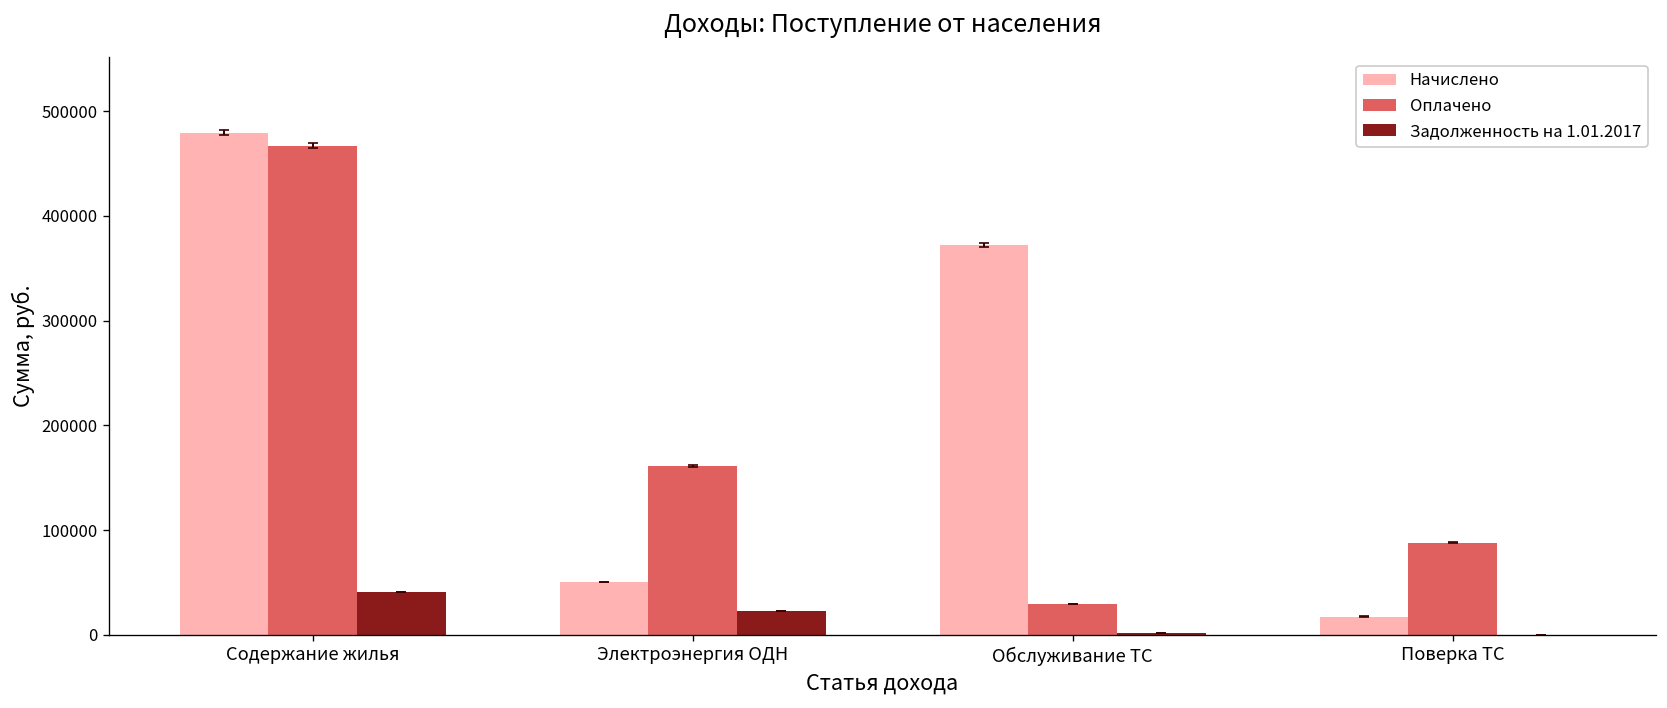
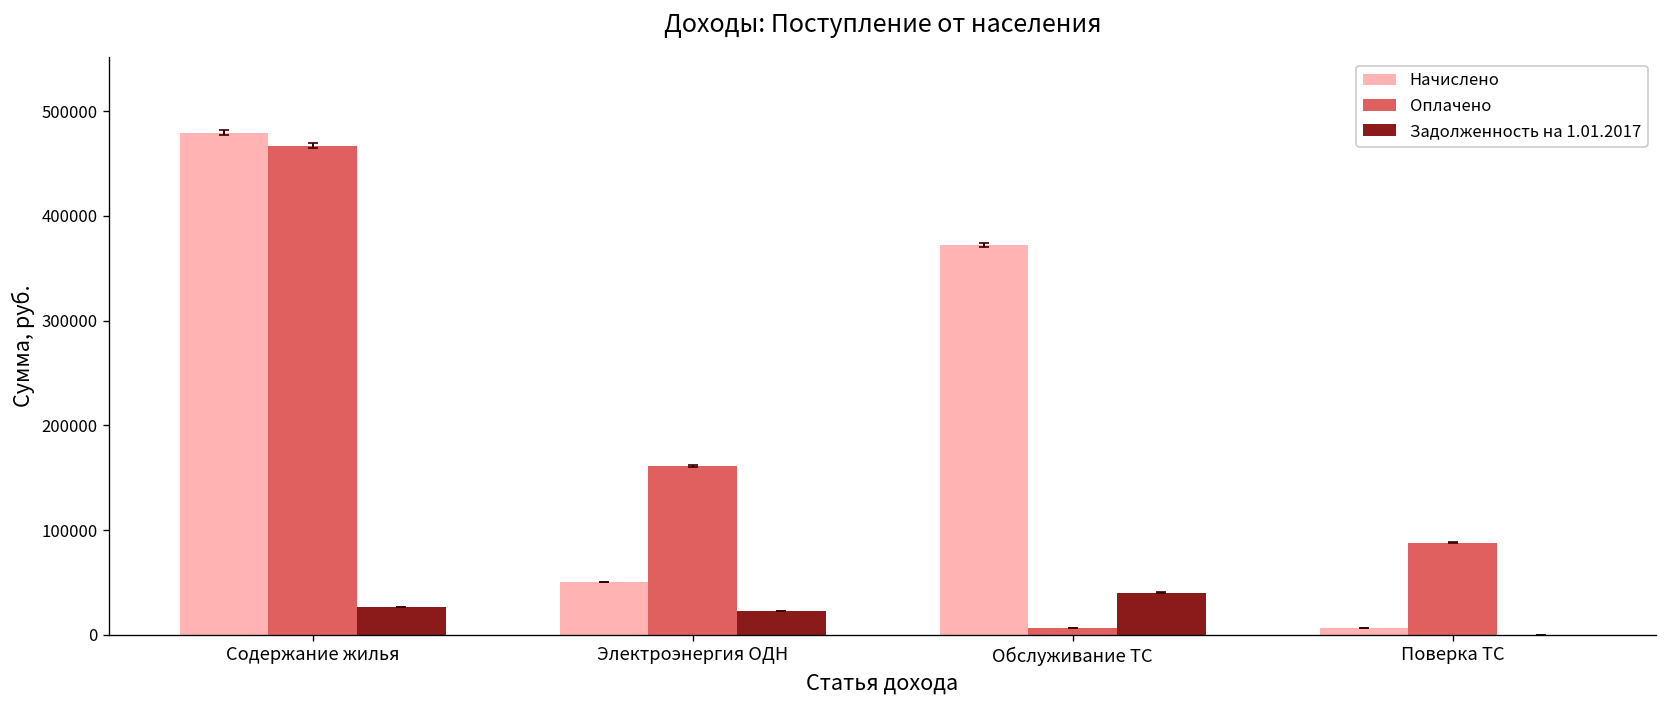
Задолженность на 1.01.2017, Содержание жилья: 40000 -> 30000
Оплачено, Обслуживание ТС: 30000 -> 10000
Задолженность на 1.01.2017, Обслуживание ТС: 0 -> 40000
Начислено, Поверка ТС: 20000 -> 10000
